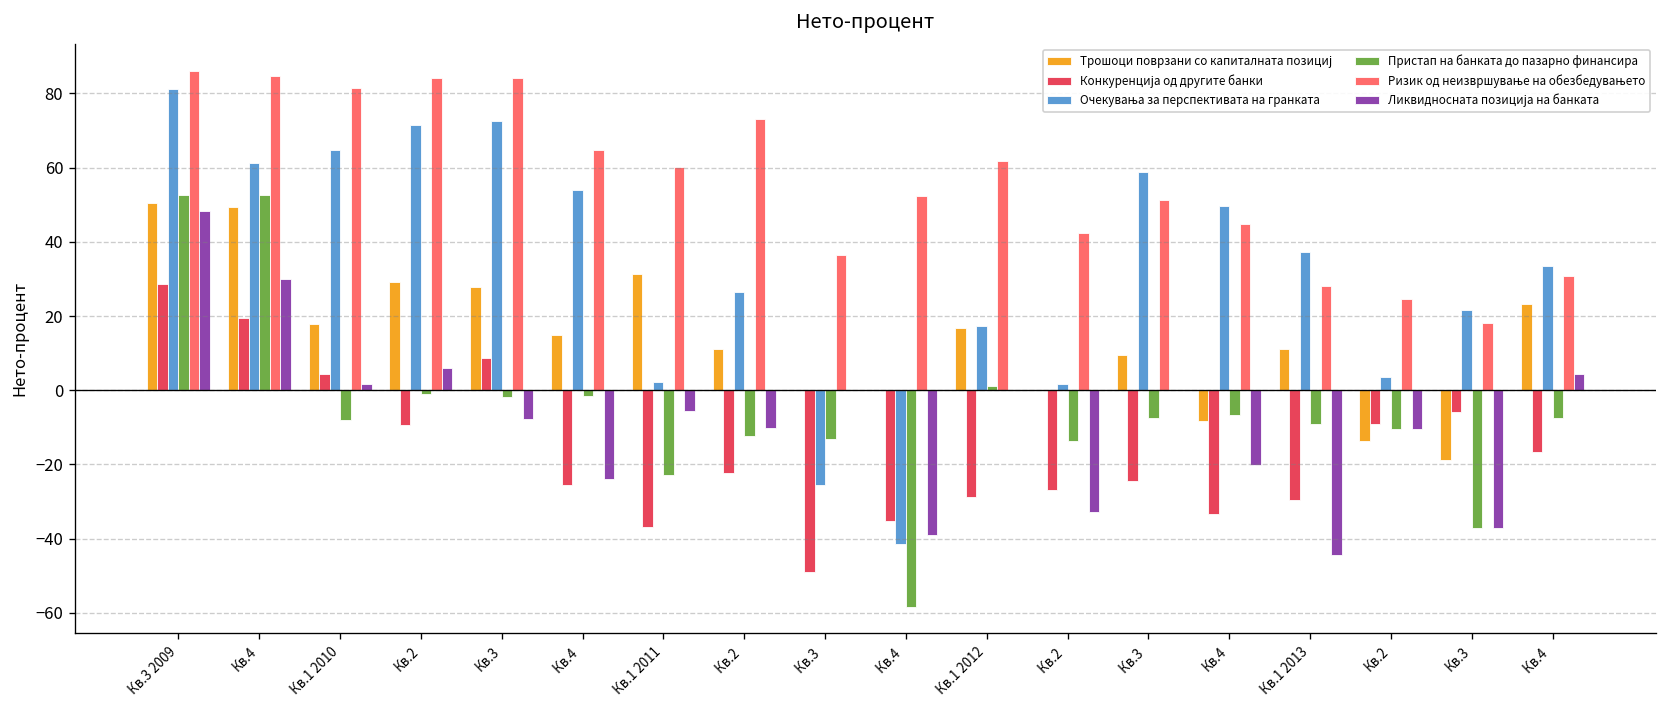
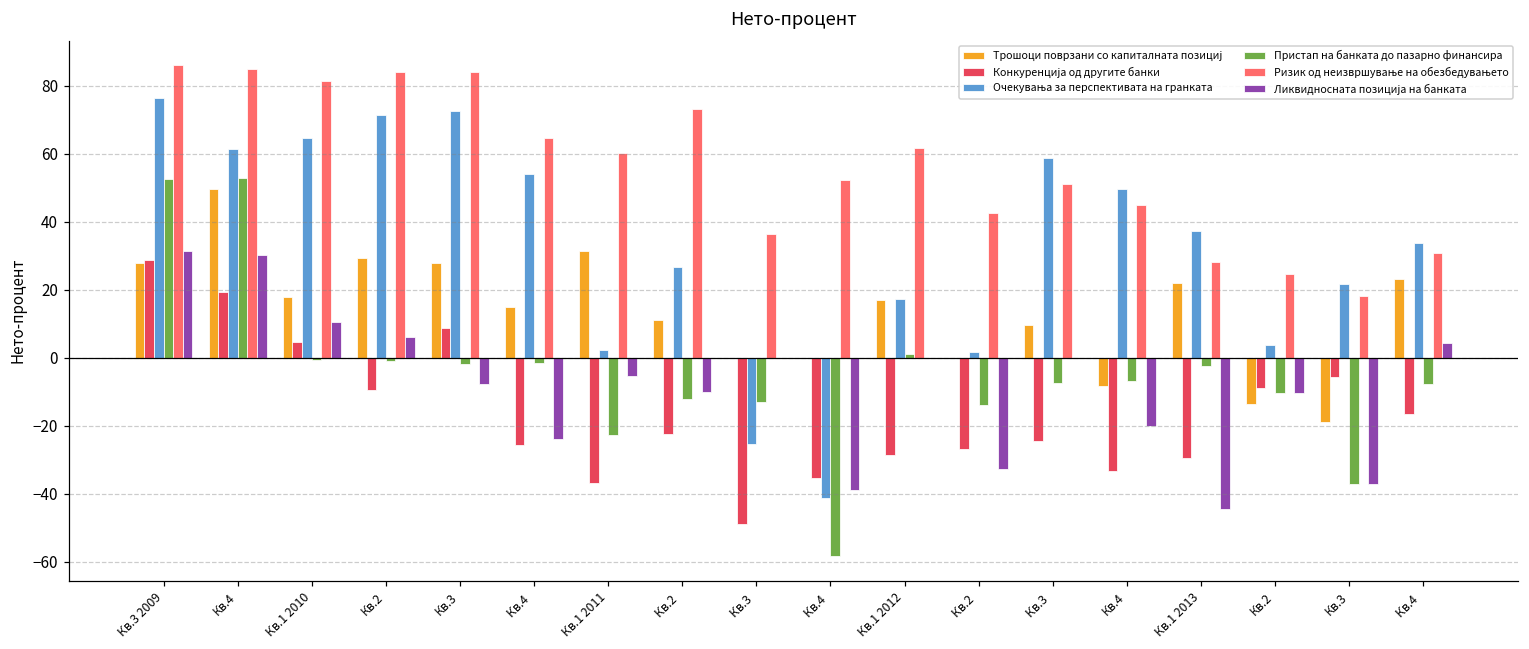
Трошоци поврзани со капиталната позициј, Кв.3 2009: 50 -> 28
Очекувања за перспективата на гранката, Кв.3 2009: 81 -> 76
Ликвидносната позиција на банката, Кв.3 2009: 48 -> 31
Пристап на банката до пазарно финансира, Кв.1 2010: -8 -> -1
Ликвидносната позиција на банката, Кв.1 2010: 2 -> 11
Трошоци поврзани со капиталната позициј, Кв.1 2013: 11 -> 22
Пристап на банката до пазарно финансира, Кв.1 2013: -9 -> -3
